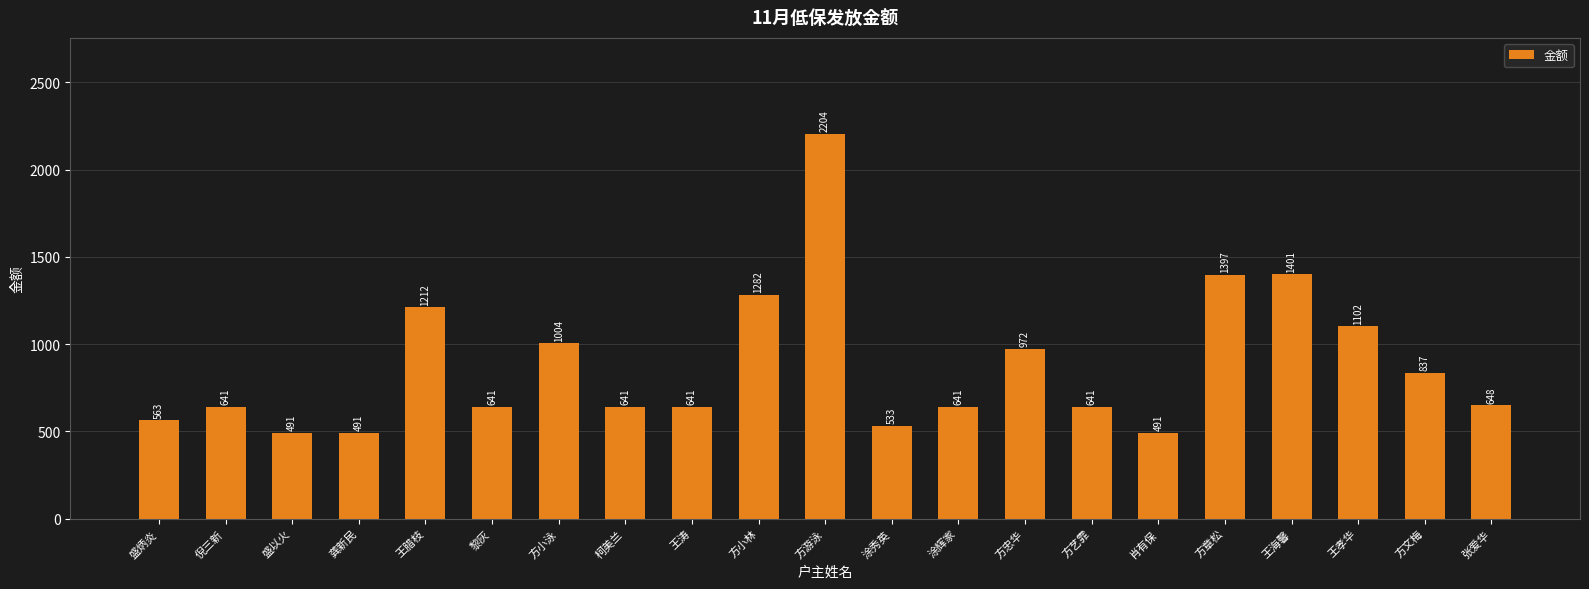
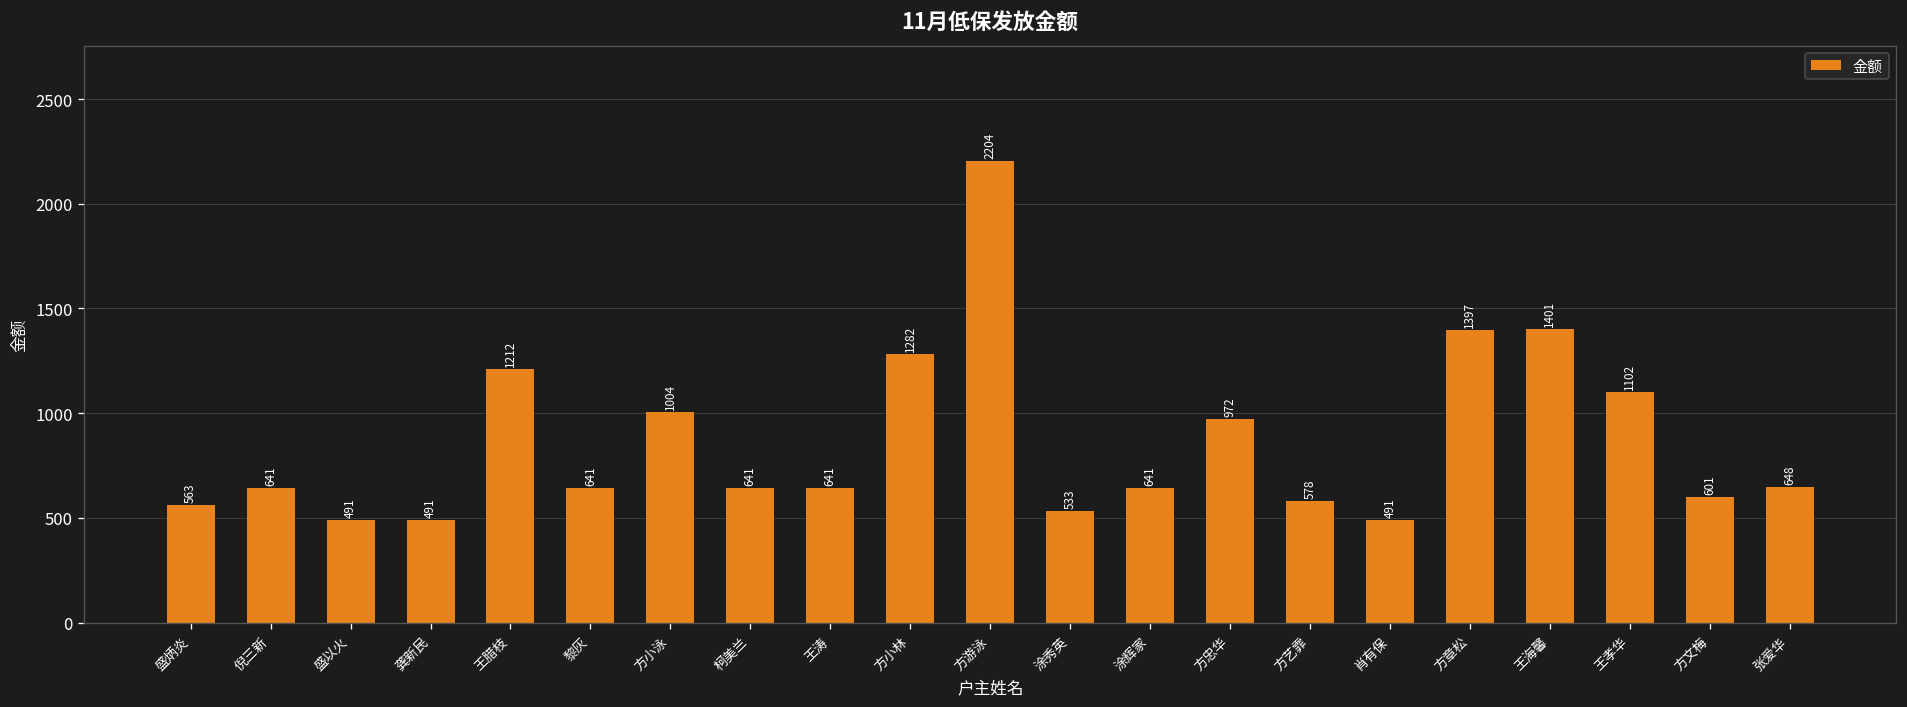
方艺霏: 641 -> 578
方文梅: 837 -> 601
